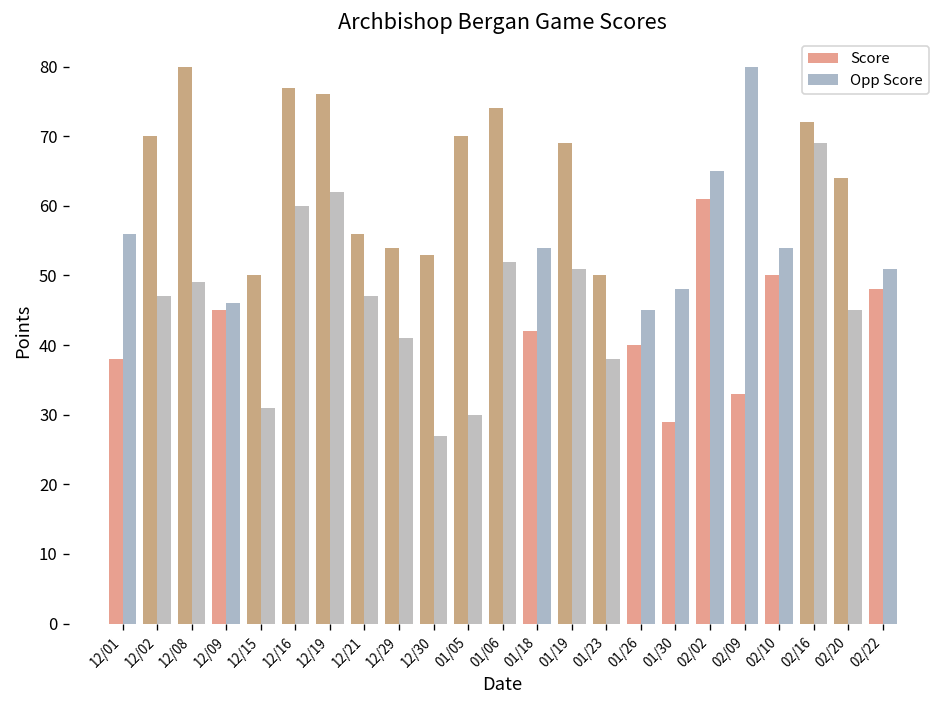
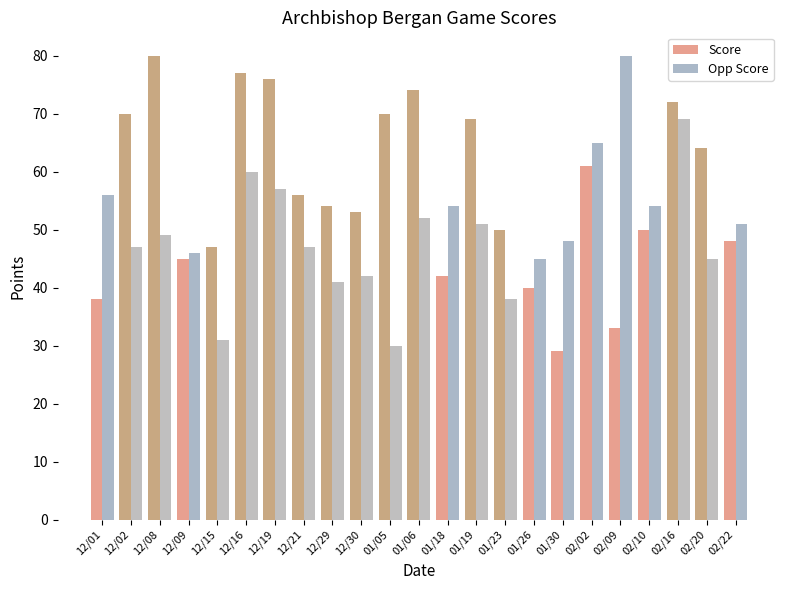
Score, 12/15: 50 -> 47
Opp Score, 12/19: 62 -> 57
Opp Score, 12/30: 27 -> 42
